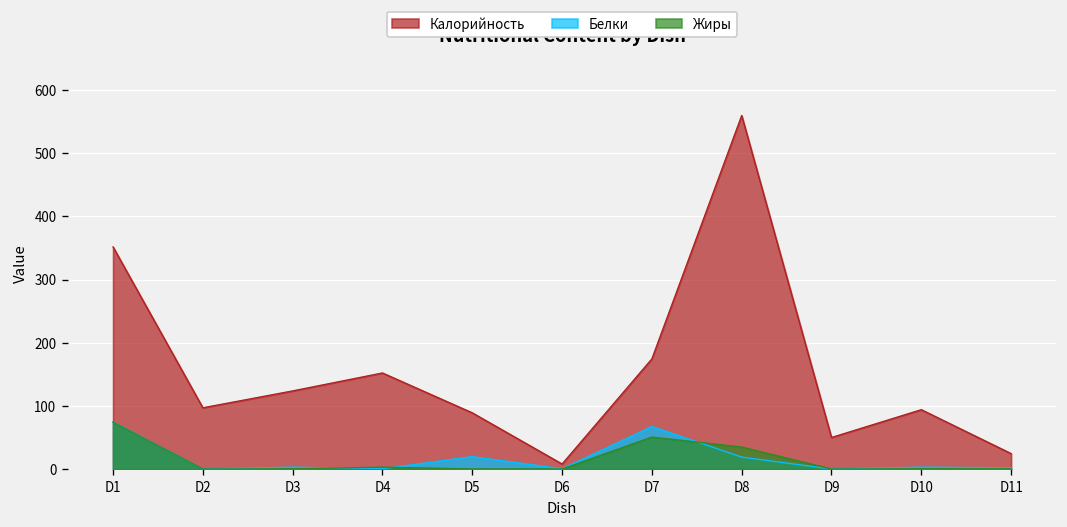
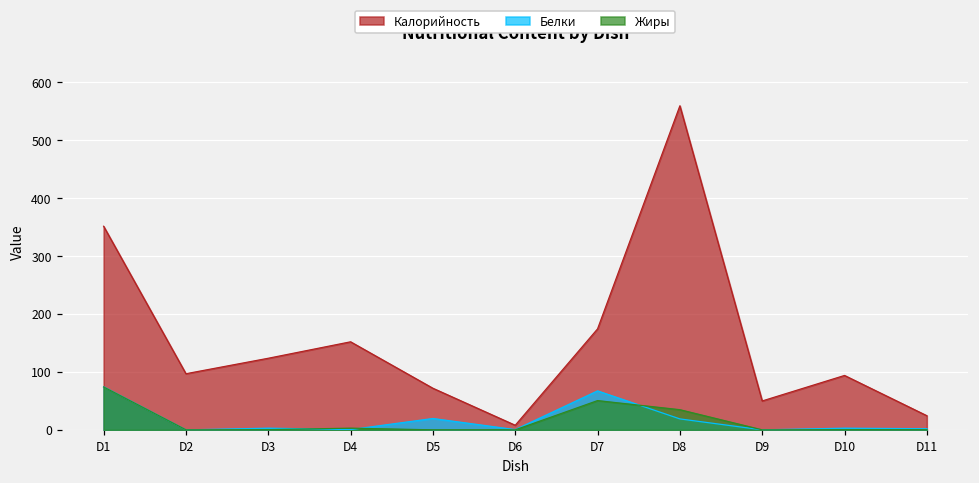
Калорийность, D5: 90 -> 70
